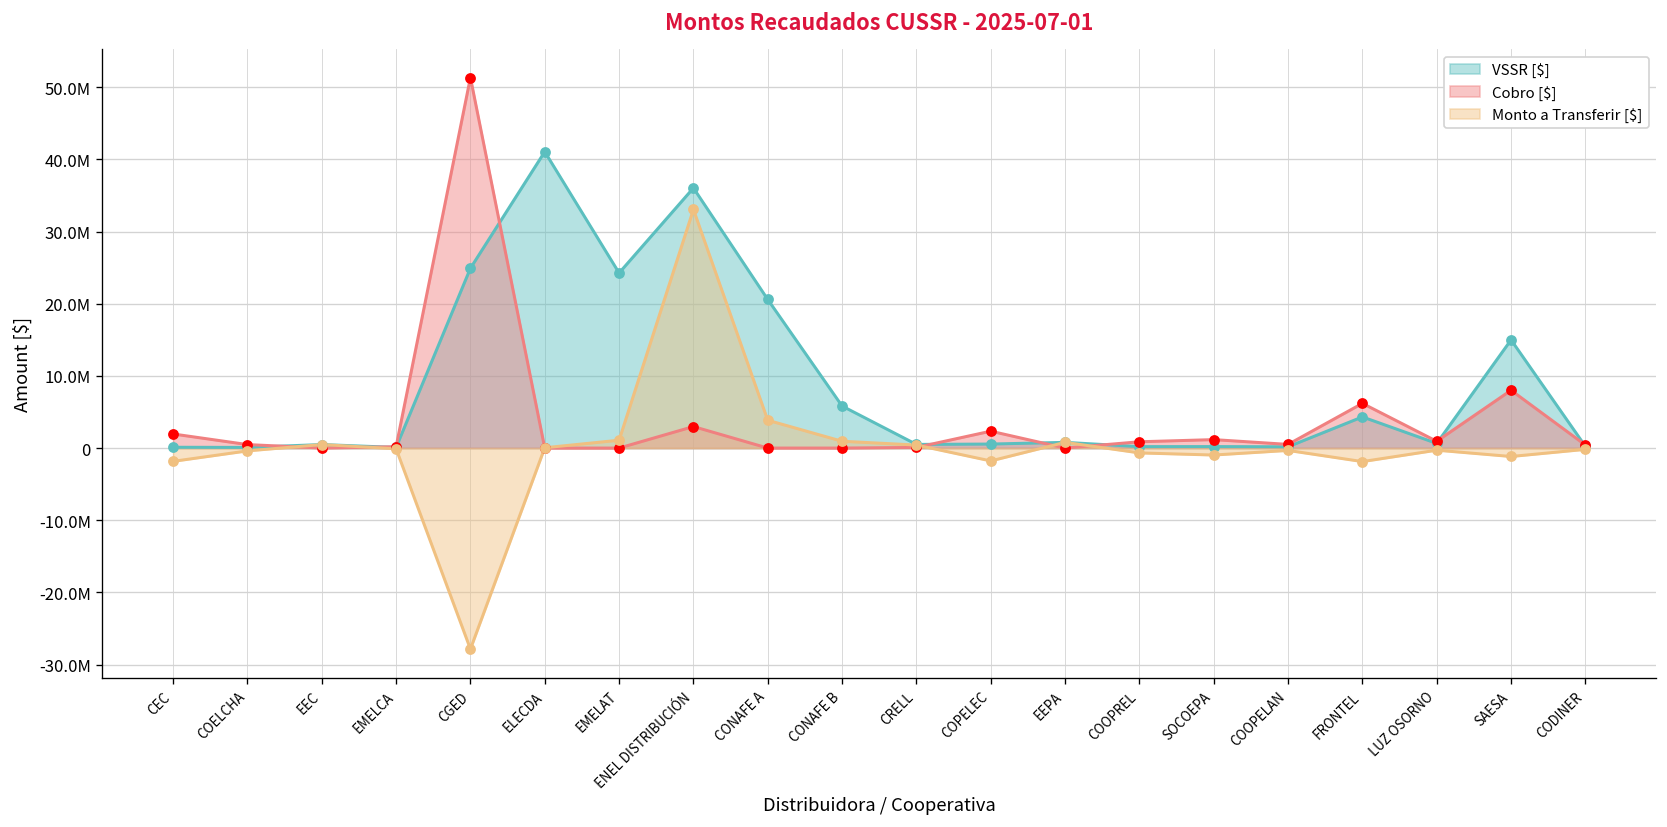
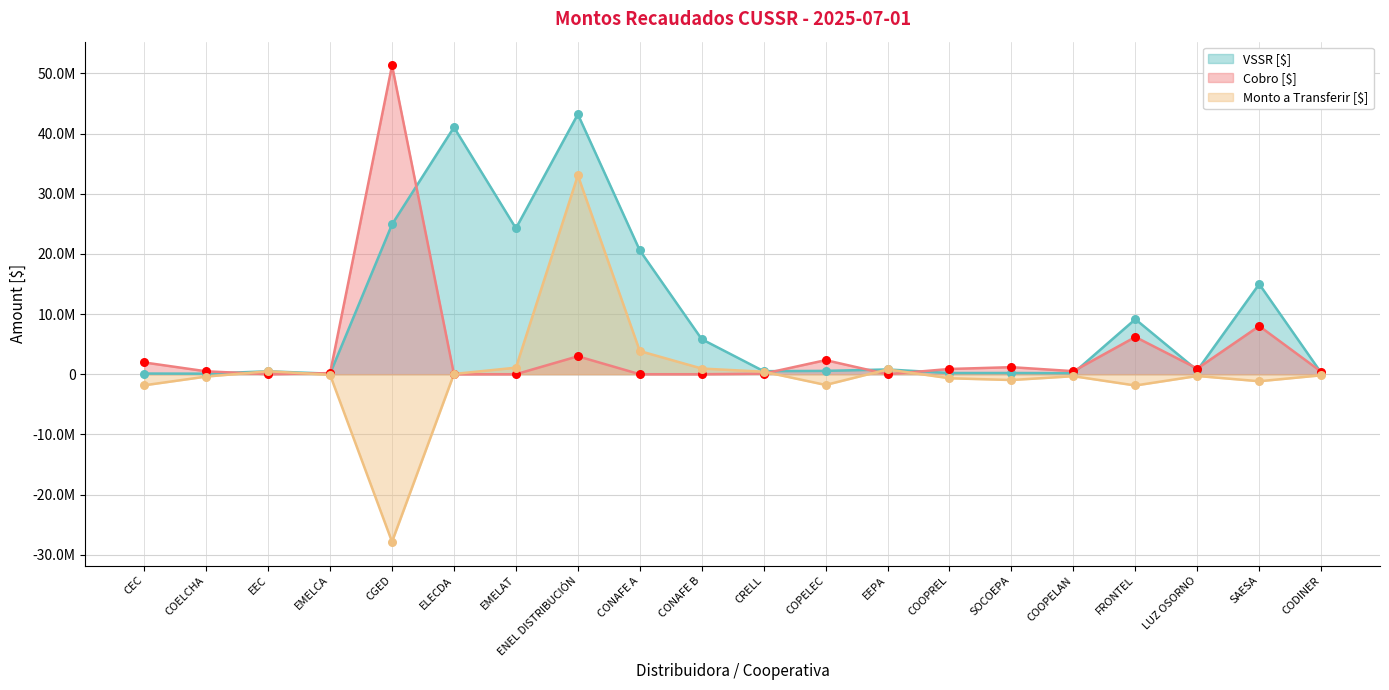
VSSR [$], ENEL DISTRIBUCIÓN: 36000000 -> 43000000
VSSR [$], FRONTEL: 4000000 -> 9000000
